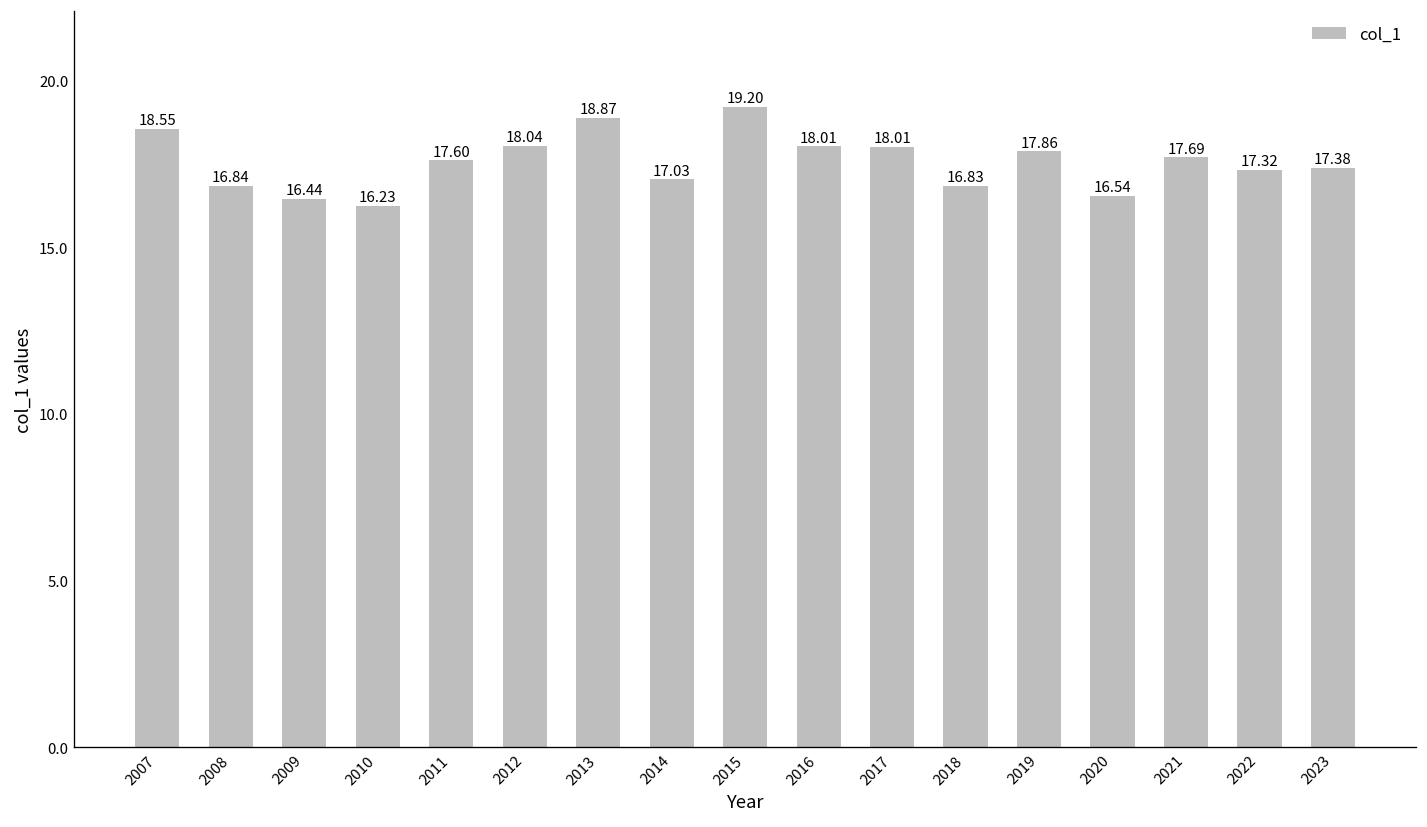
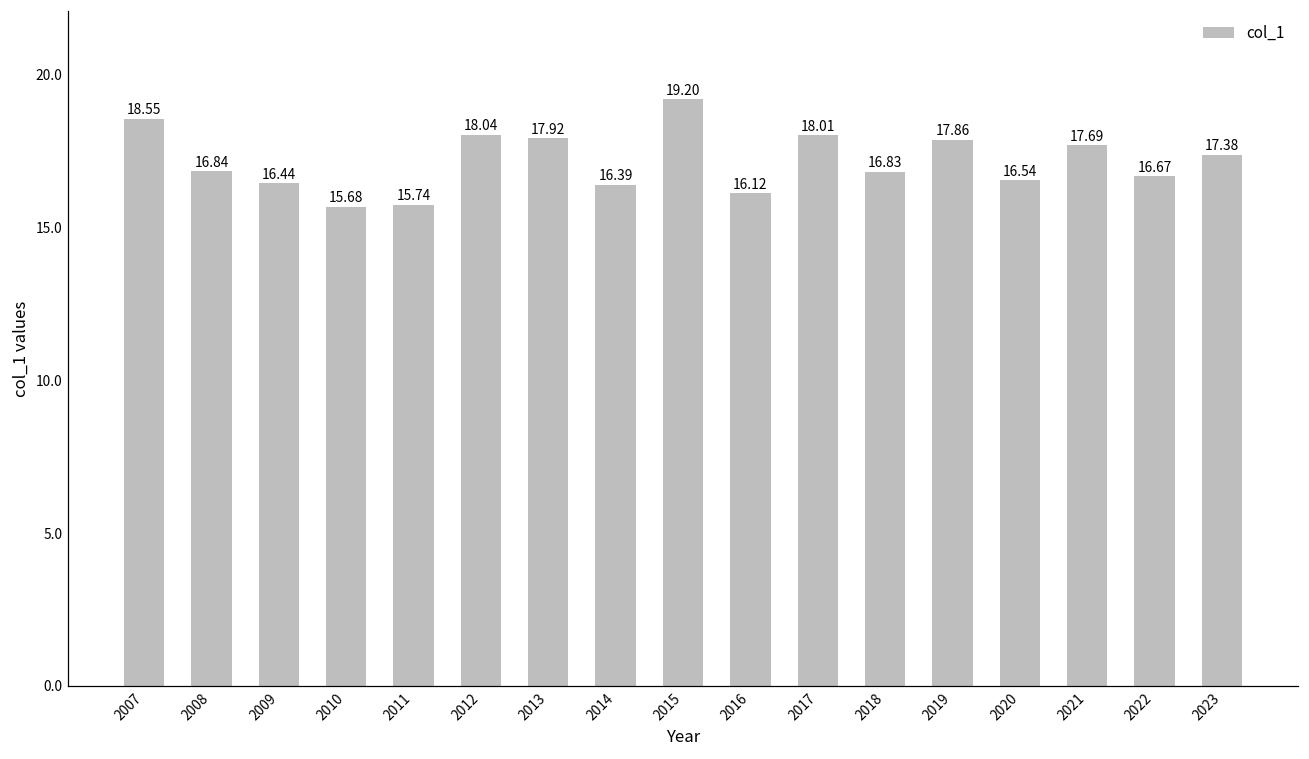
2010: 16.23 -> 15.68
2011: 17.60 -> 15.74
2013: 18.87 -> 17.92
2014: 17.03 -> 16.39
2016: 18.01 -> 16.12
2022: 17.32 -> 16.67
